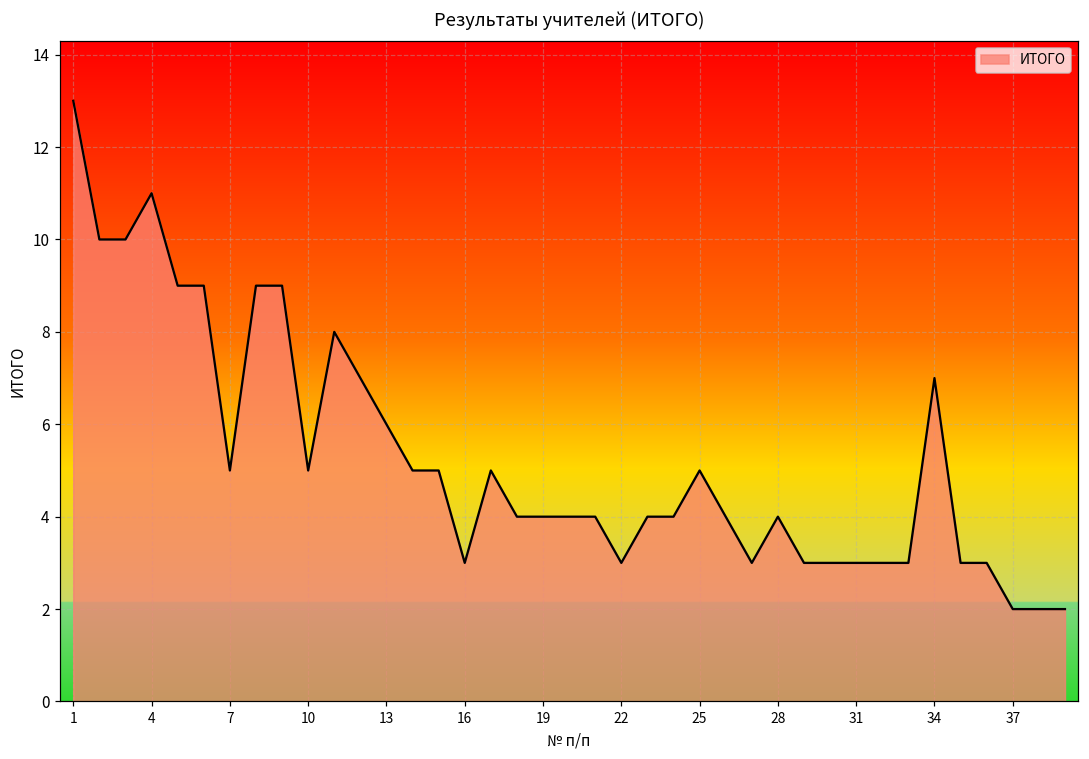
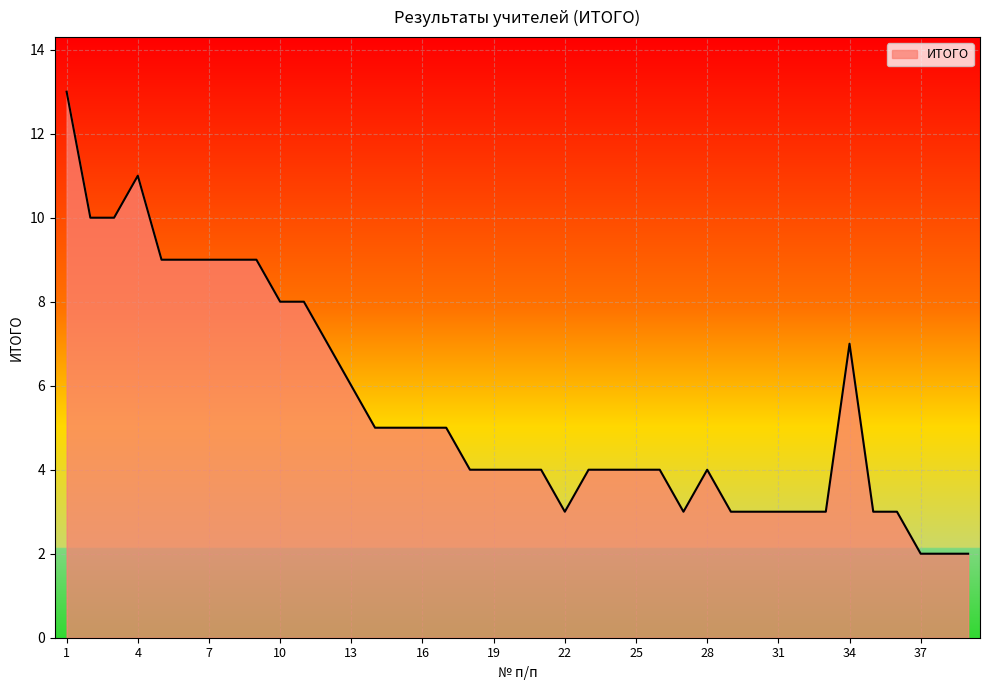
7: 5 -> 9
10: 5 -> 8
16: 3 -> 5
25: 5 -> 4
